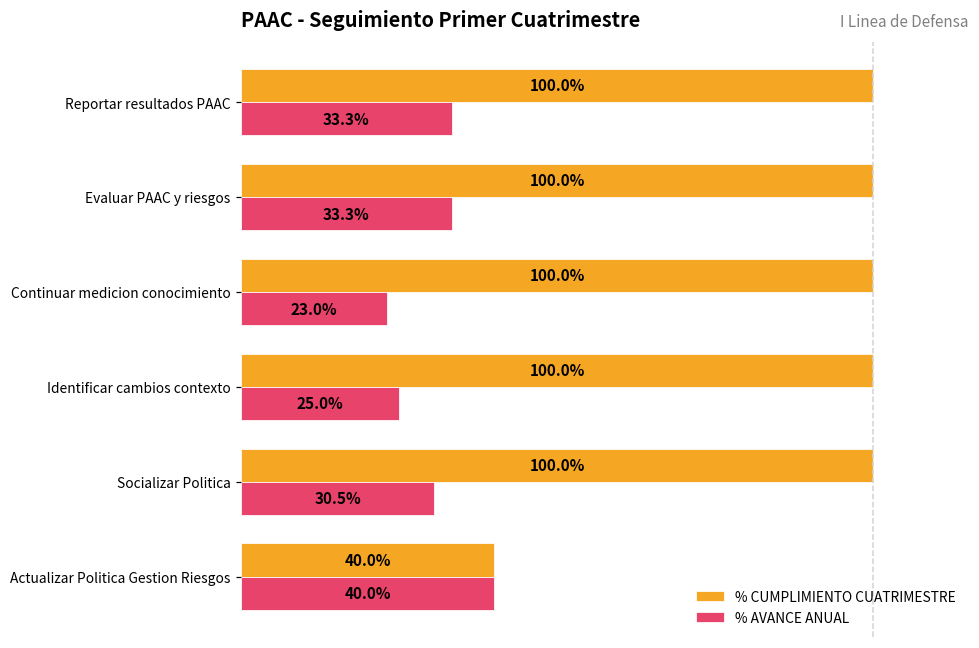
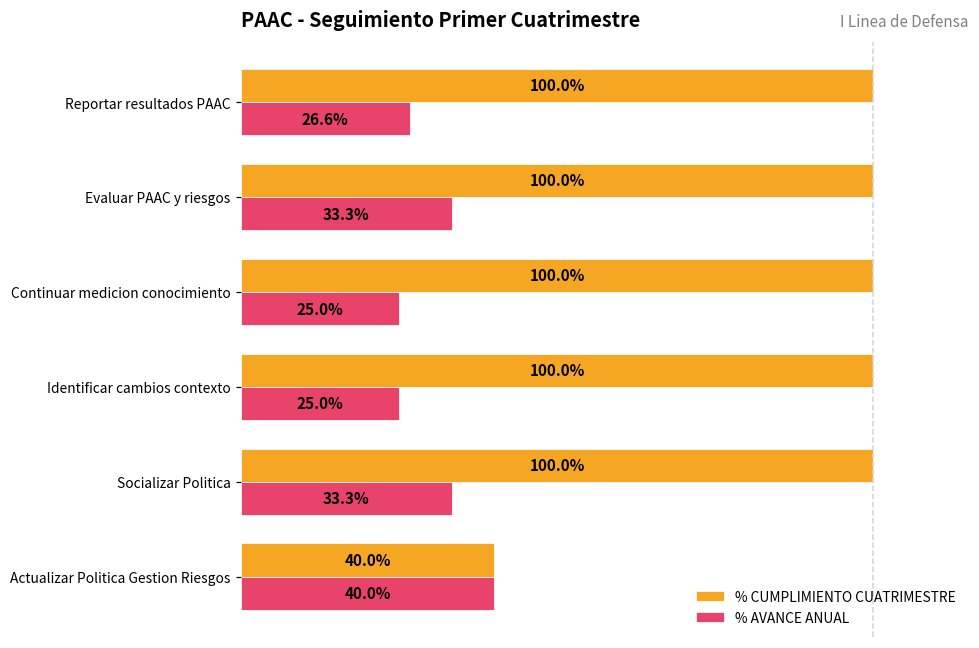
% AVANCE ANUAL, Reportar resultados PAAC: 33.3% -> 26.6%
% AVANCE ANUAL, Continuar medicion conocimiento: 23.0% -> 25.0%
% AVANCE ANUAL, Socializar Politica: 30.5% -> 33.3%
